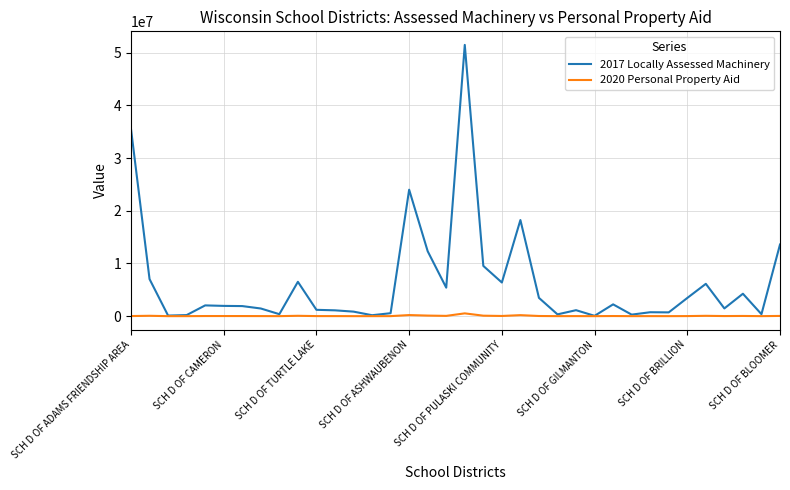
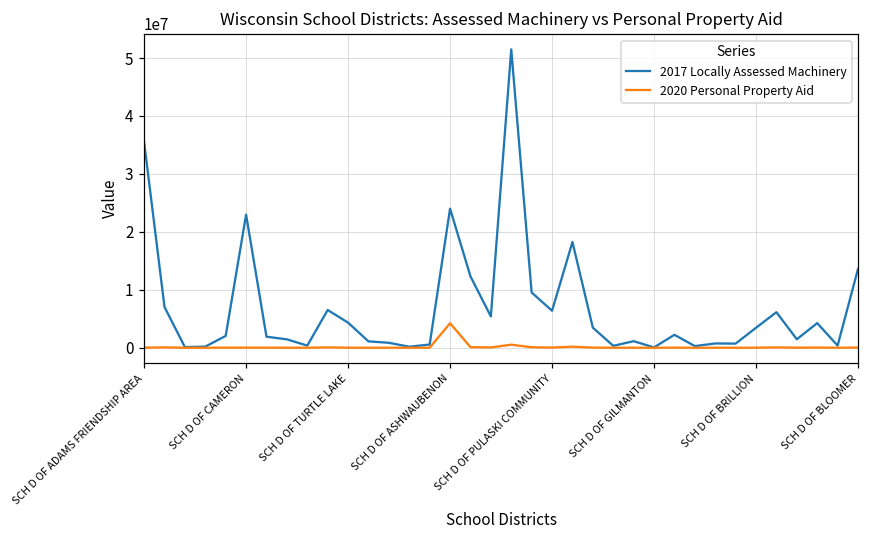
2017 Locally Assessed Machinery, SCH D OF CAMERON: 2000000 -> 23000000
2017 Locally Assessed Machinery, SCH D OF TURTLE LAKE: 1000000 -> 4000000
2020 Personal Property Aid, SCH D OF ASHWAUBENON: 0 -> 4000000
